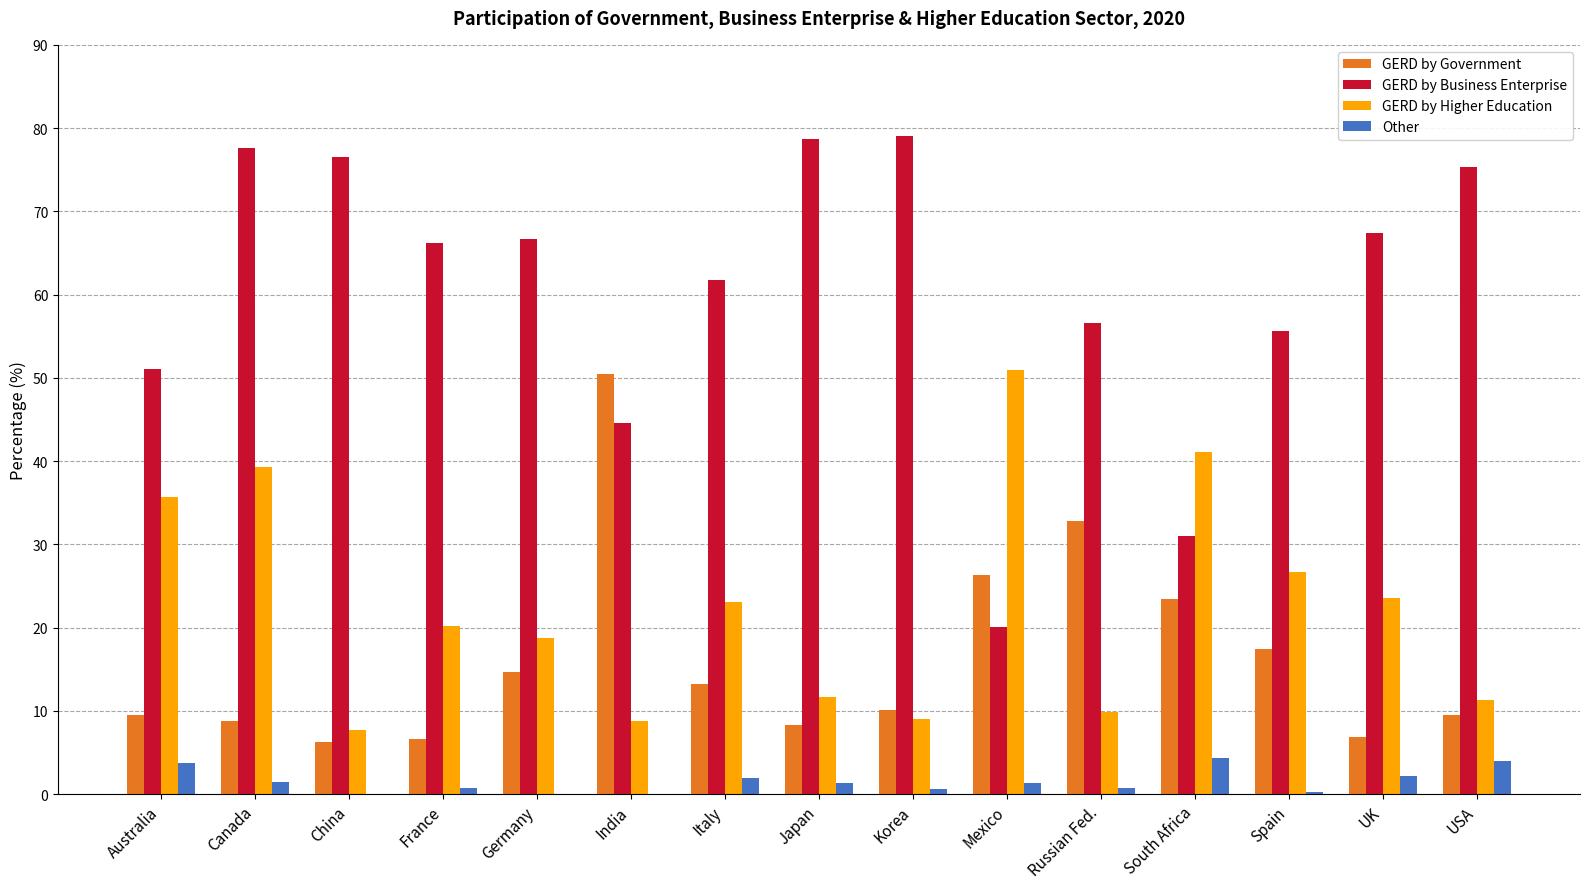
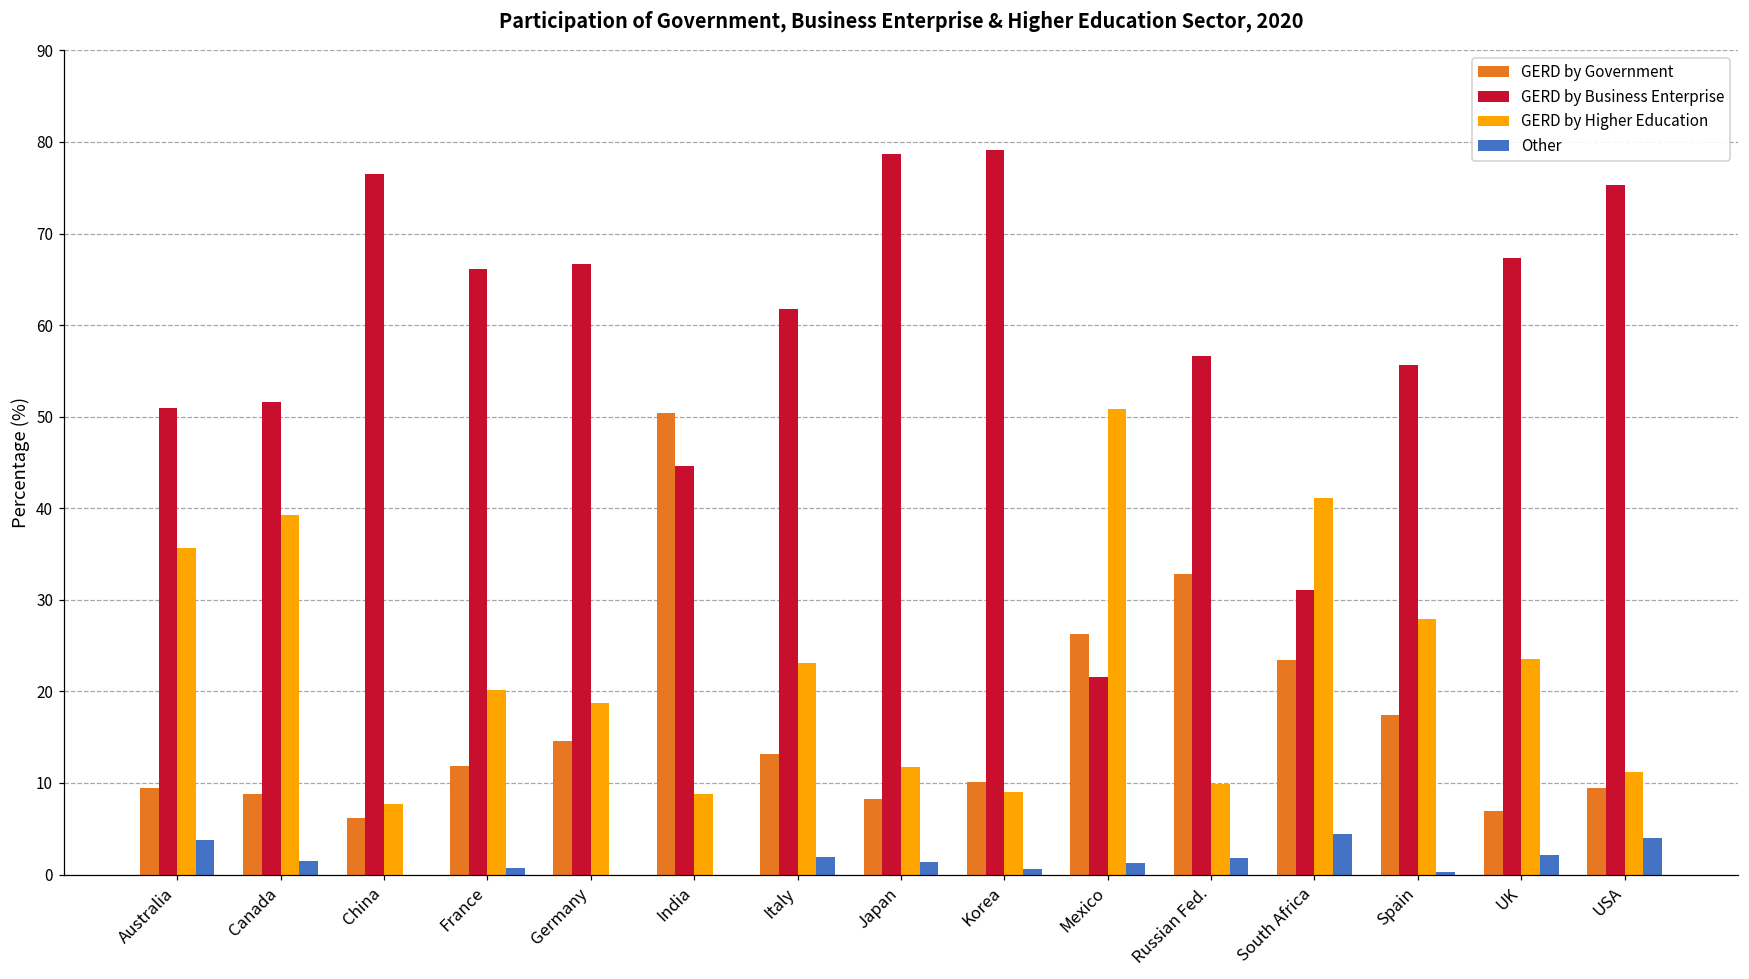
GERD by Business Enterprise, Canada: 78 -> 52
GERD by Government, France: 7 -> 12
GERD by Business Enterprise, Mexico: 20 -> 22
Other, Russian Fed.: 1 -> 2
GERD by Higher Education, Spain: 27 -> 28
